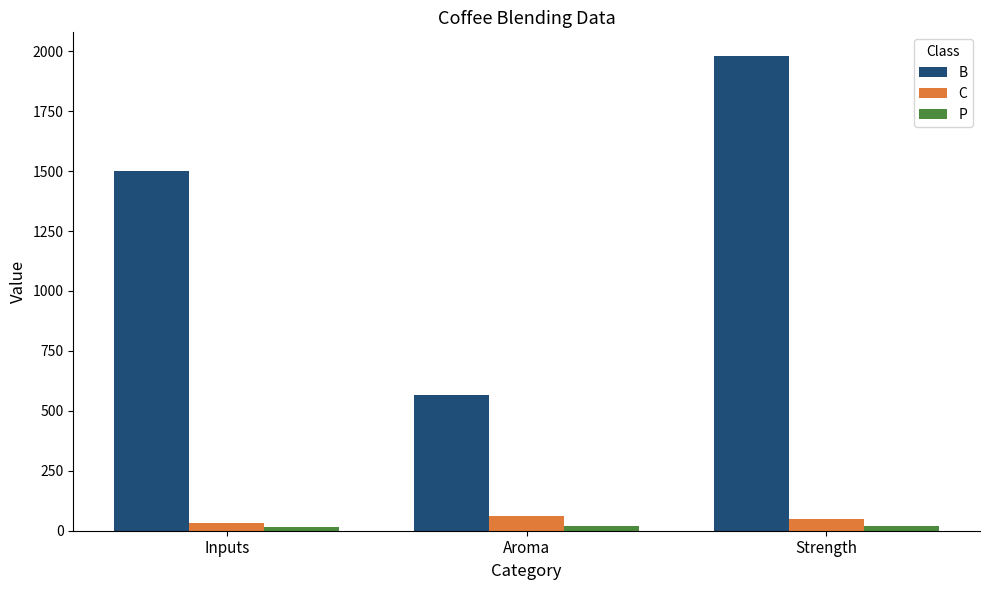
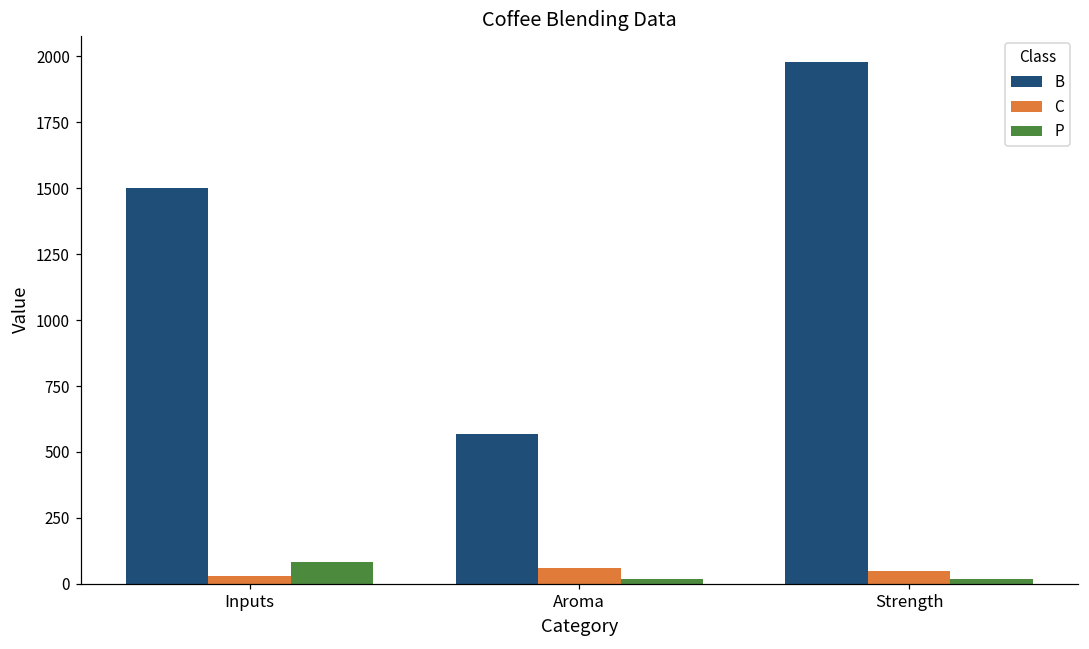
P, Inputs: 20 -> 80
